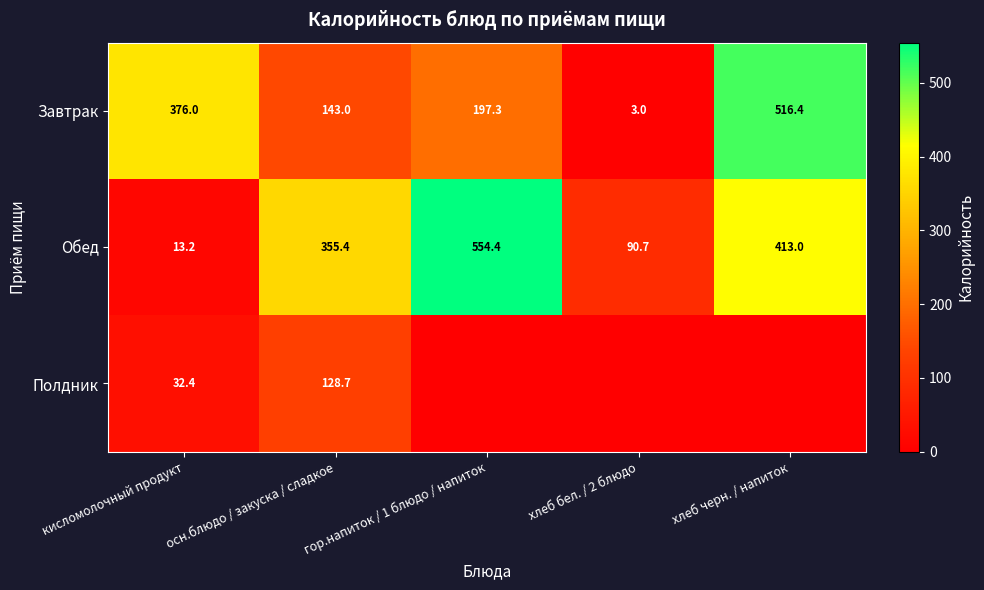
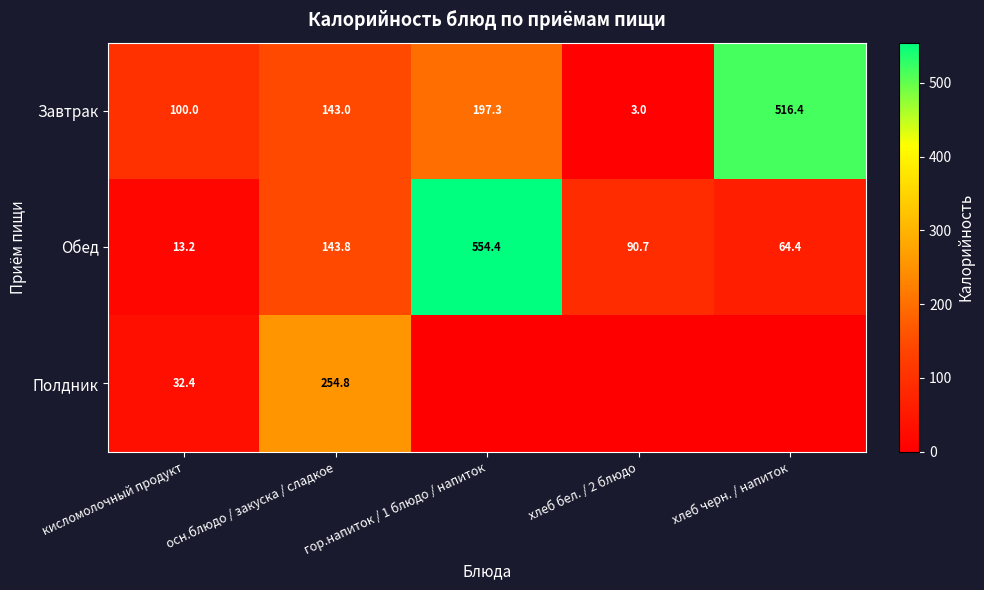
Завтрак, кисломолочный продукт: 376.0 -> 100.0
Обед, осн.блюдо / закуска / сладкое: 355.4 -> 143.8
Обед, хлеб черн. / напиток: 413.0 -> 64.4
Полдник, осн.блюдо / закуска / сладкое: 128.7 -> 254.8
